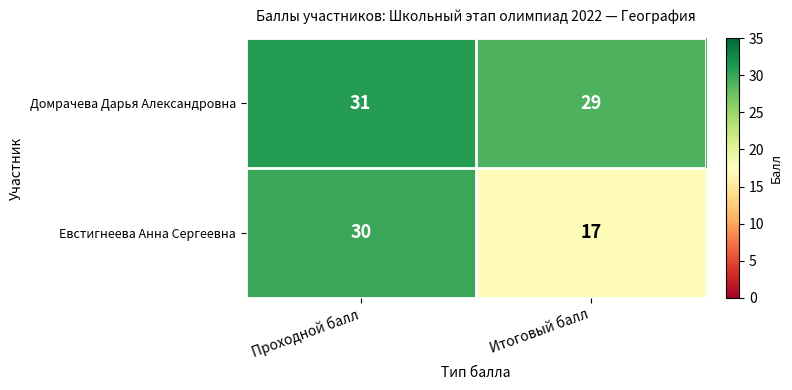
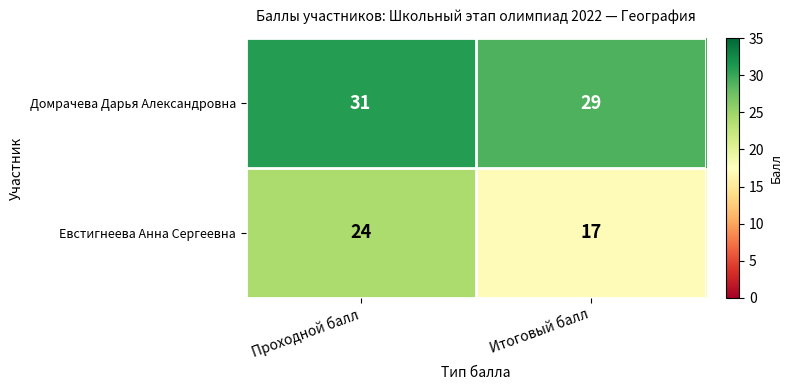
Евстигнеева Анна Сергеевна, Проходной балл: 30 -> 24
